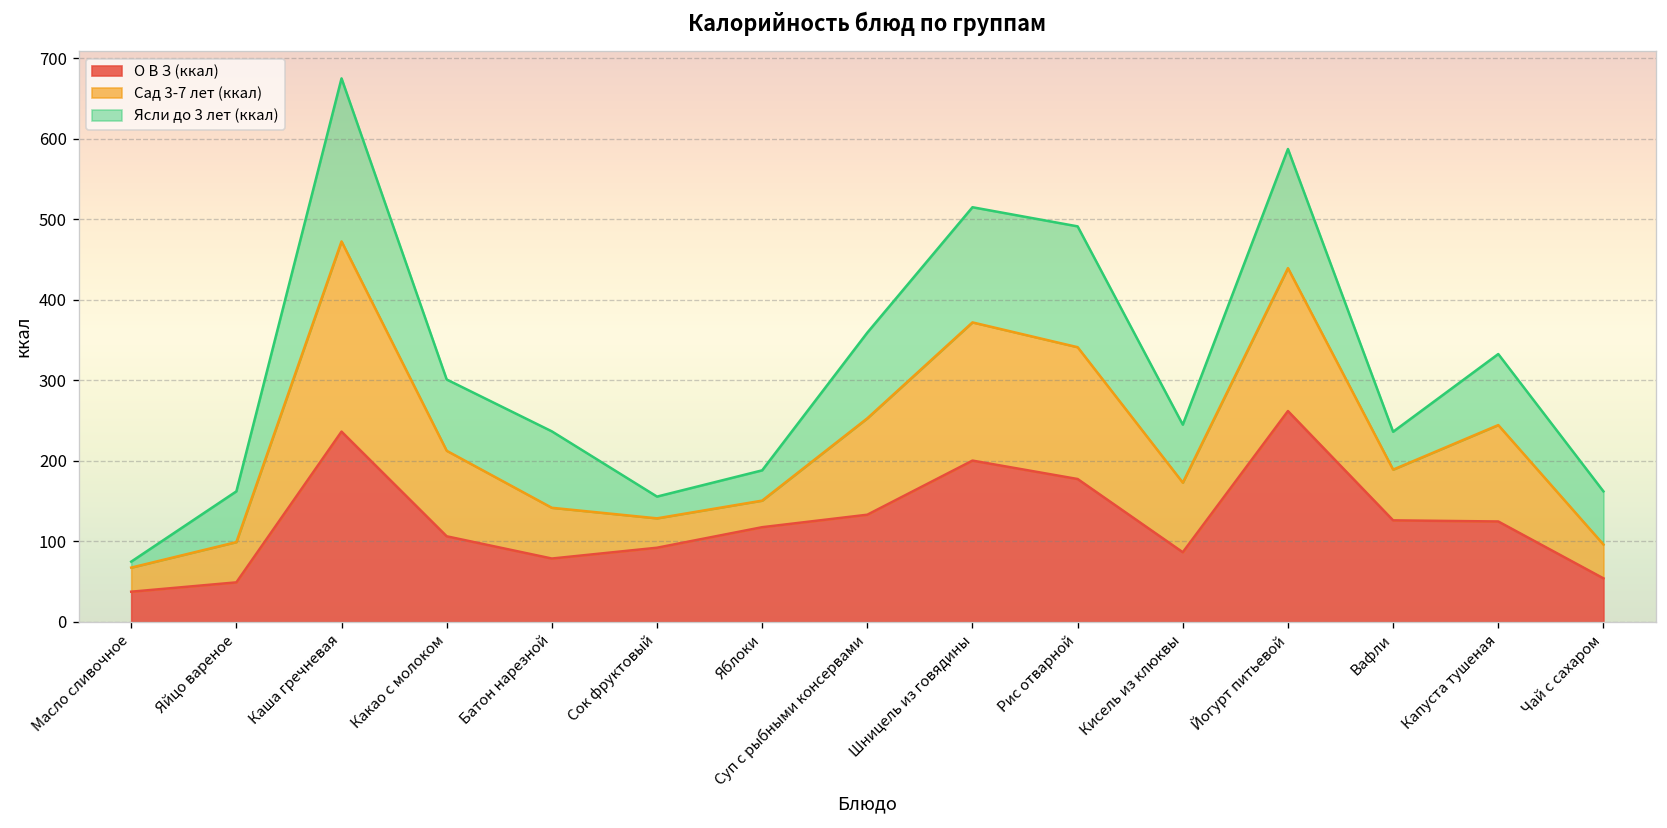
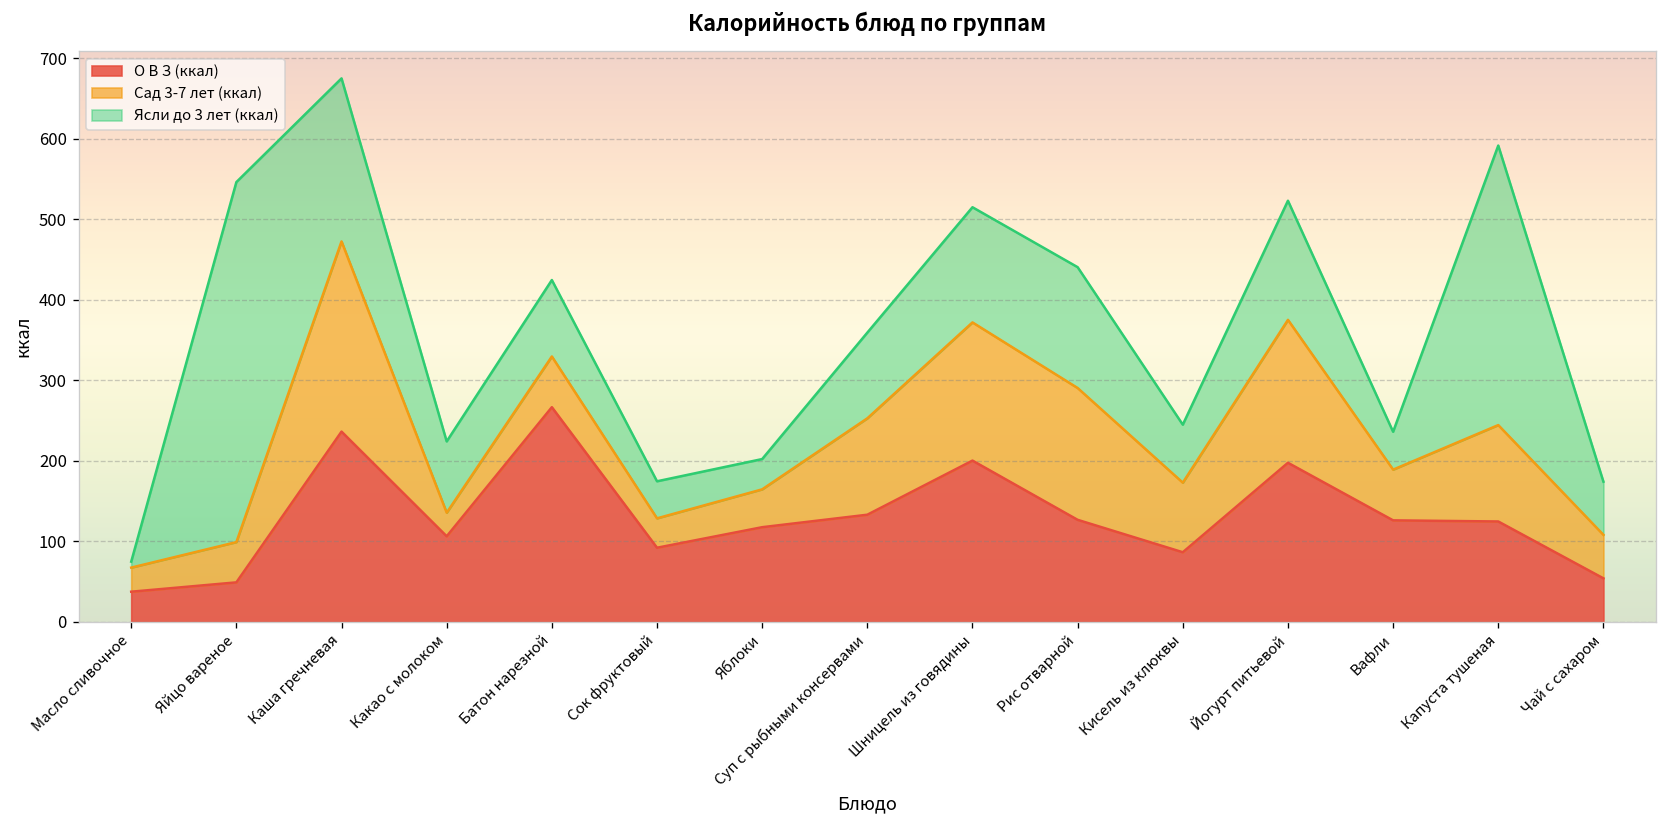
Ясли до 3 лет (ккал), Яйцо вареное: 60 -> 450
Сад 3-7 лет (ккал), Какао с молоком: 110 -> 30
О В З (ккал), Батон нарезной: 80 -> 270
Ясли до 3 лет (ккал), Сок фруктовый: 30 -> 50
Сад 3-7 лет (ккал), Яблоки: 30 -> 50
О В З (ккал), Рис отварной: 180 -> 130
О В З (ккал), Йогурт питьевой: 260 -> 200
Ясли до 3 лет (ккал), Капуста тушеная: 90 -> 350
Сад 3-7 лет (ккал), Чай с сахаром: 40 -> 50
